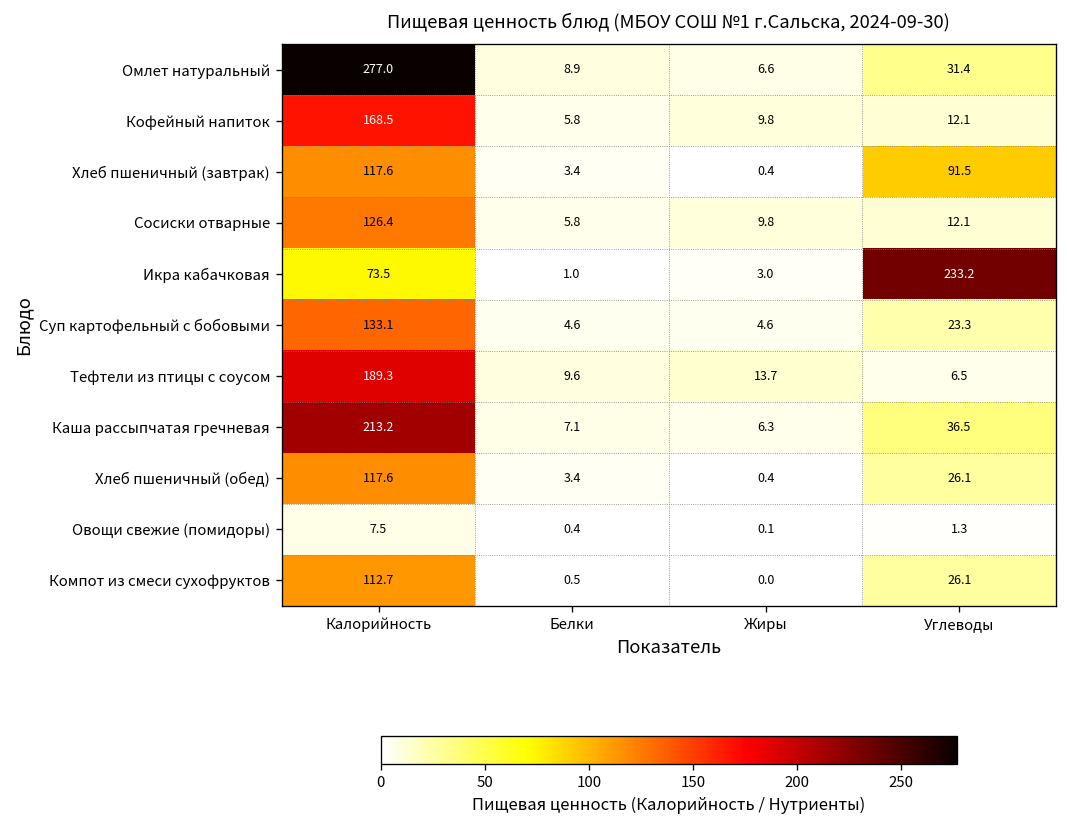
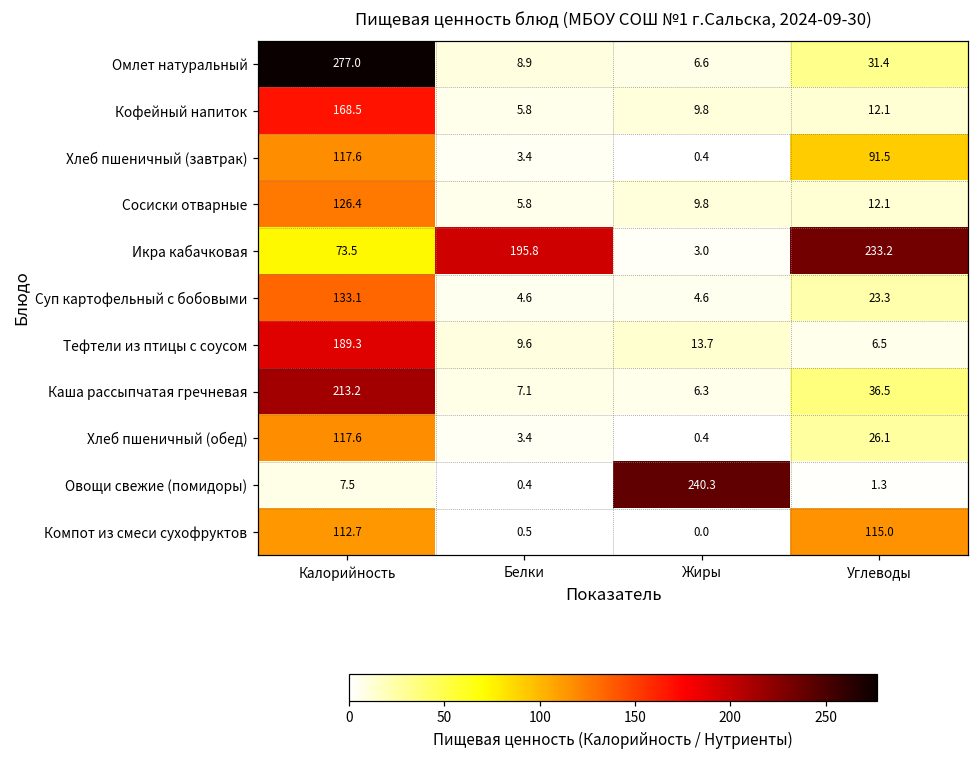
Икра кабачковая, Белки: 1.0 -> 195.8
Овощи свежие (помидоры), Жиры: 0.1 -> 240.3
Компот из смеси сухофруктов, Углеводы: 26.1 -> 115.0
